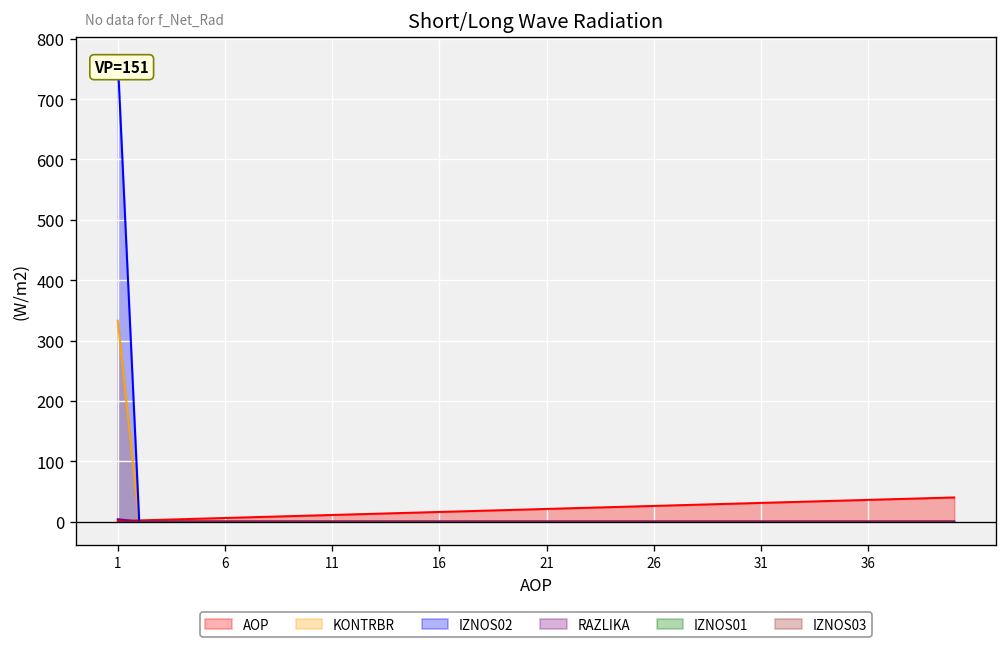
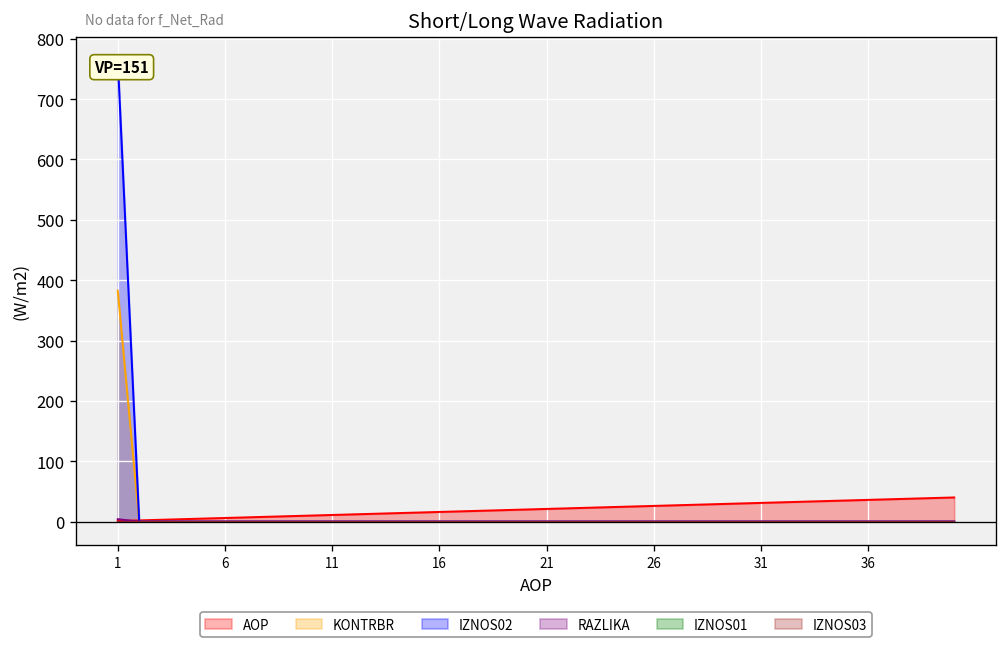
KONTRBR, 1: 330 -> 380
